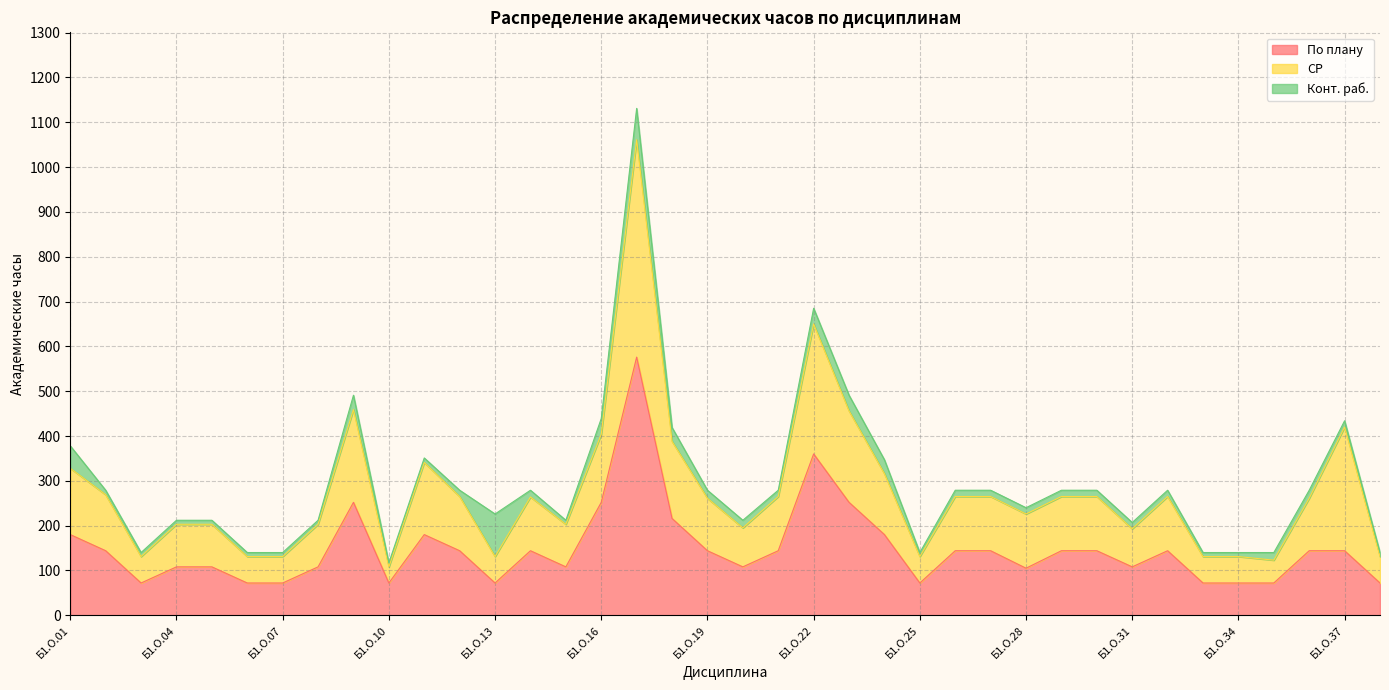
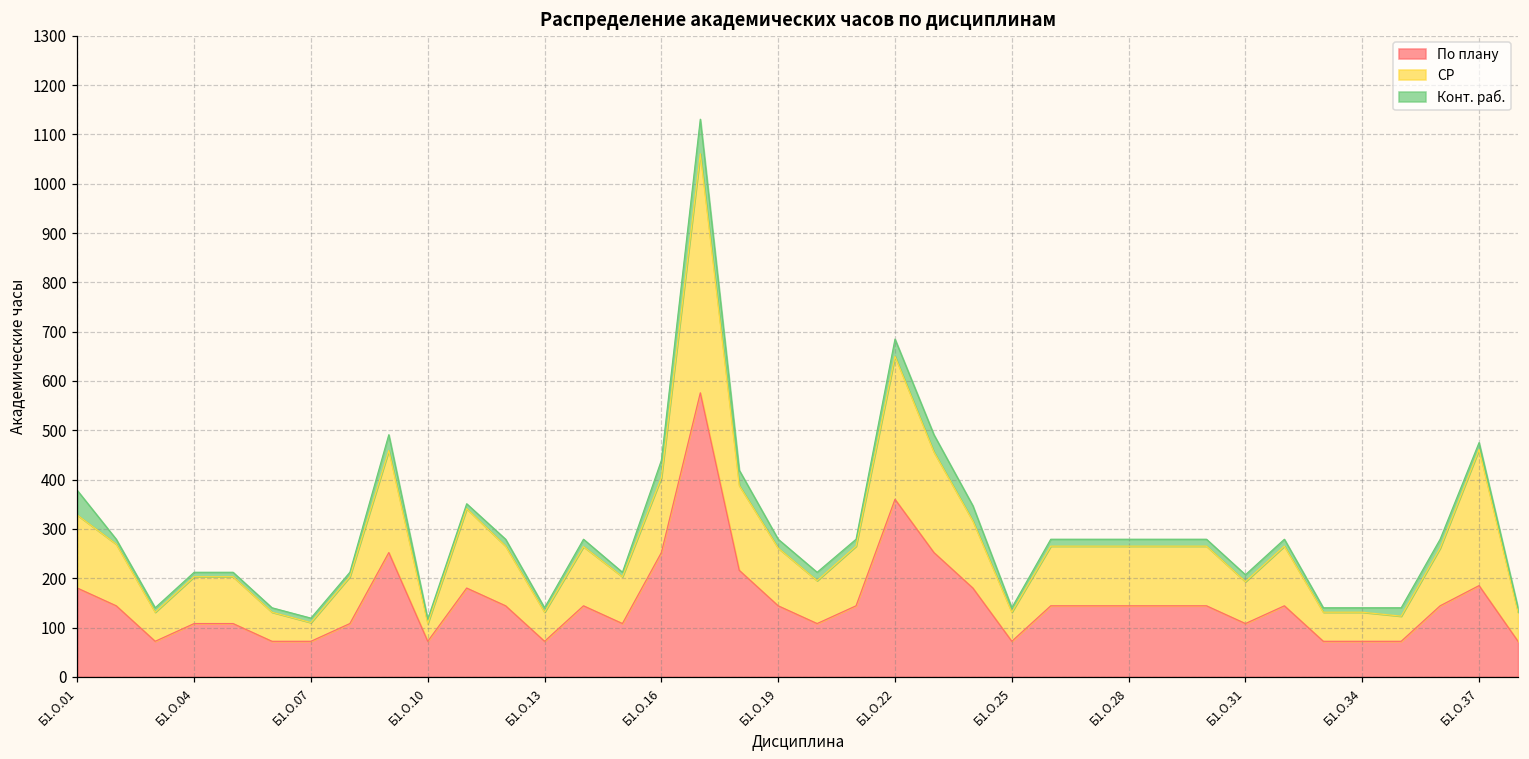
СР, Б1.О.07: 60 -> 40
Конт. раб., Б1.О.13: 100 -> 10
По плану, Б1.О.28: 110 -> 140
По плану, Б1.О.37: 140 -> 190
